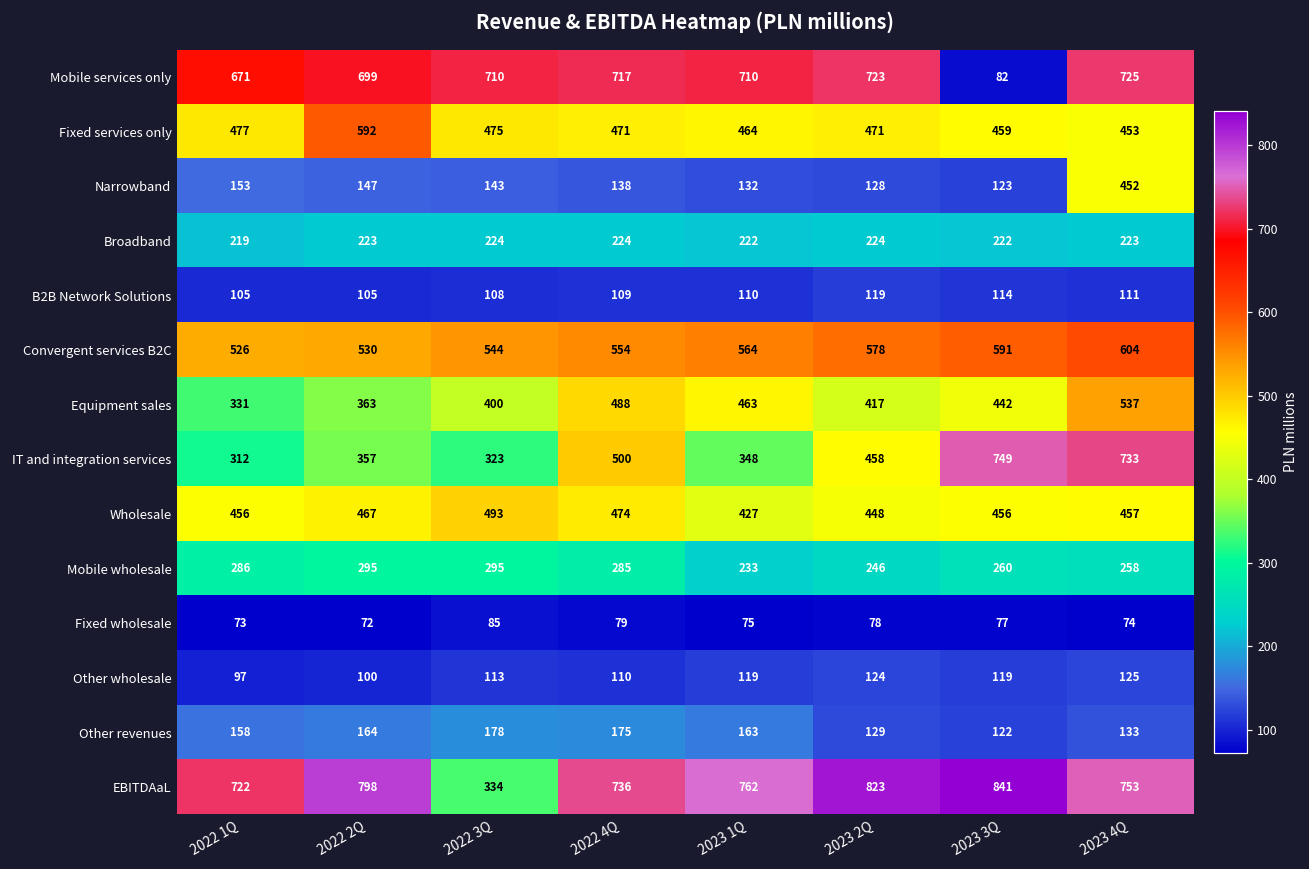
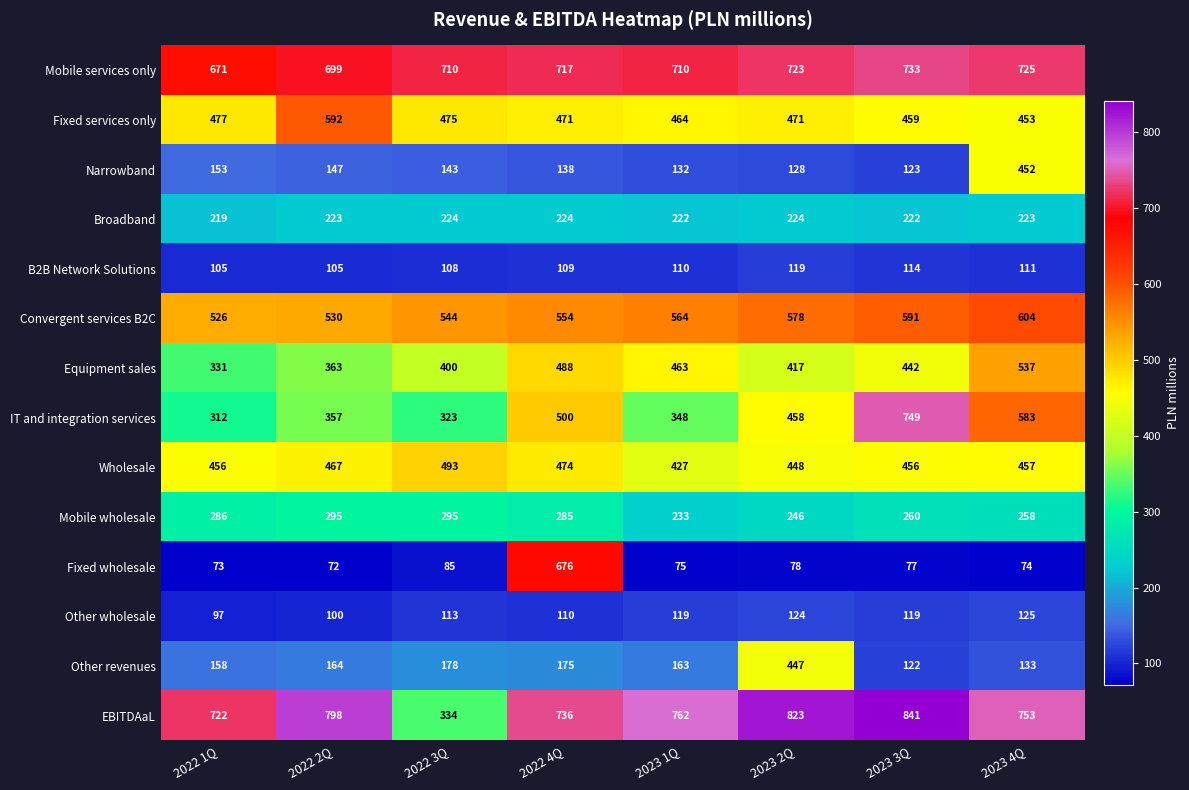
Mobile services only, 2023 3Q: 82 -> 733
IT and integration services, 2023 4Q: 733 -> 583
Fixed wholesale, 2022 4Q: 79 -> 676
Other revenues, 2023 2Q: 129 -> 447
